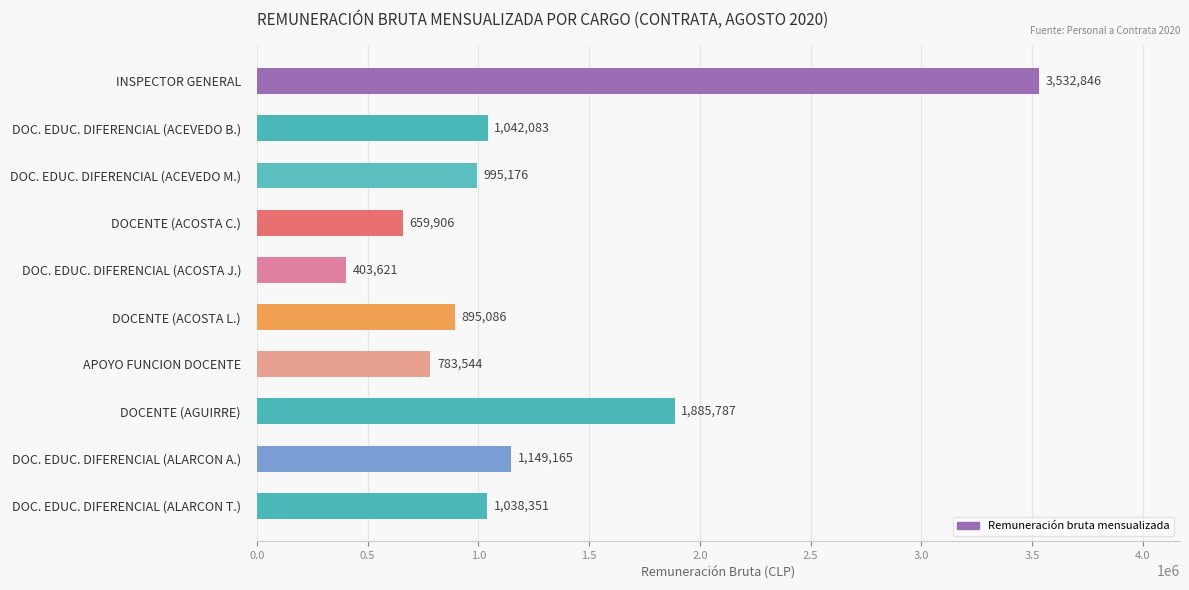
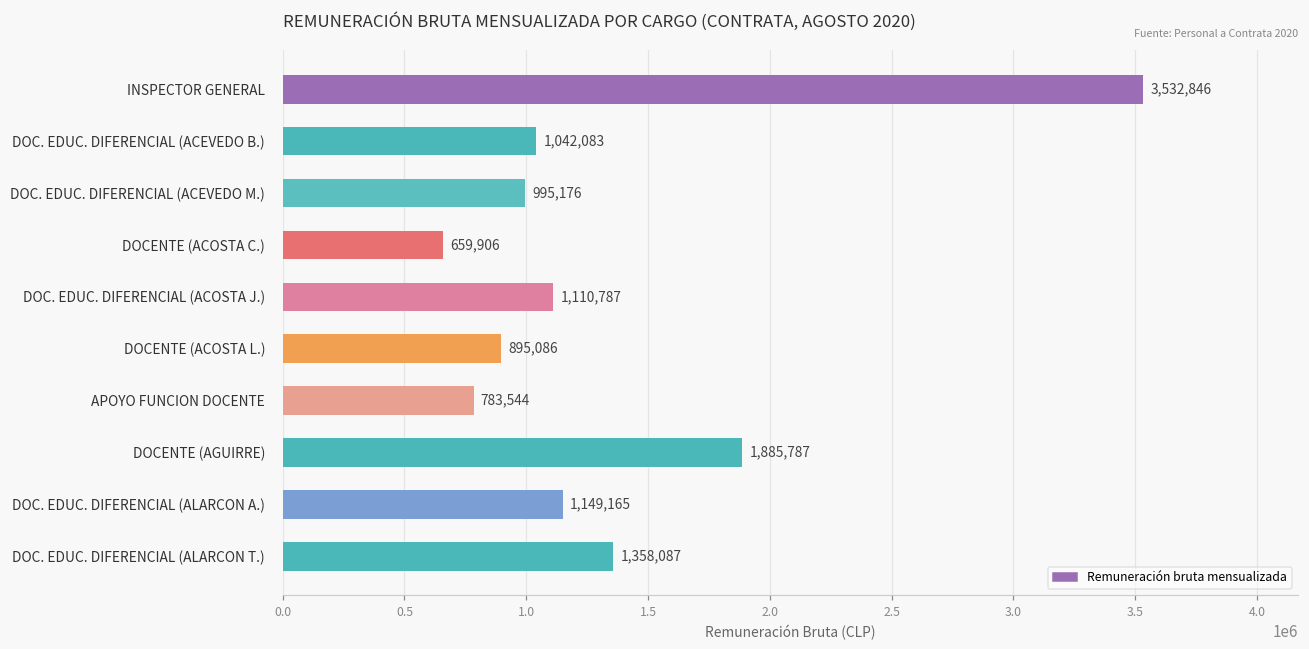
DOC. EDUC. DIFERENCIAL (ACOSTA J.): 403,621 -> 1,110,787
DOC. EDUC. DIFERENCIAL (ALARCON T.): 1,038,351 -> 1,358,087
